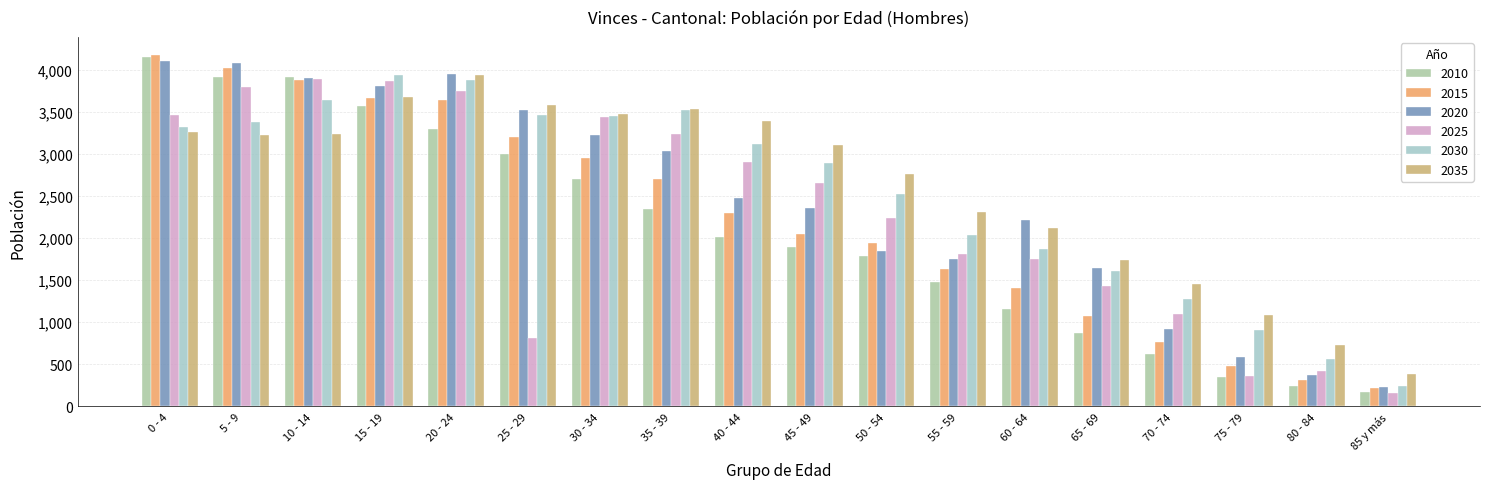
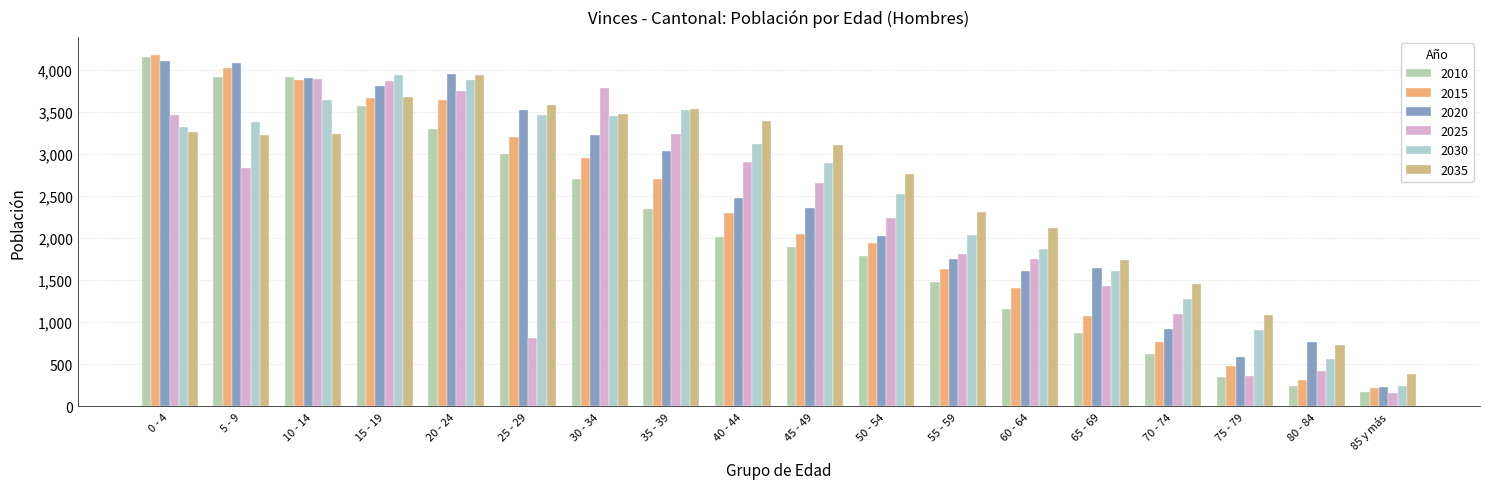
2025, 5 - 9: 3,800 -> 2,800
2025, 30 - 34: 3,400 -> 3,800
2020, 50 - 54: 1,900 -> 2,000
2020, 60 - 64: 2,200 -> 1,600
2020, 80 - 84: 400 -> 800
